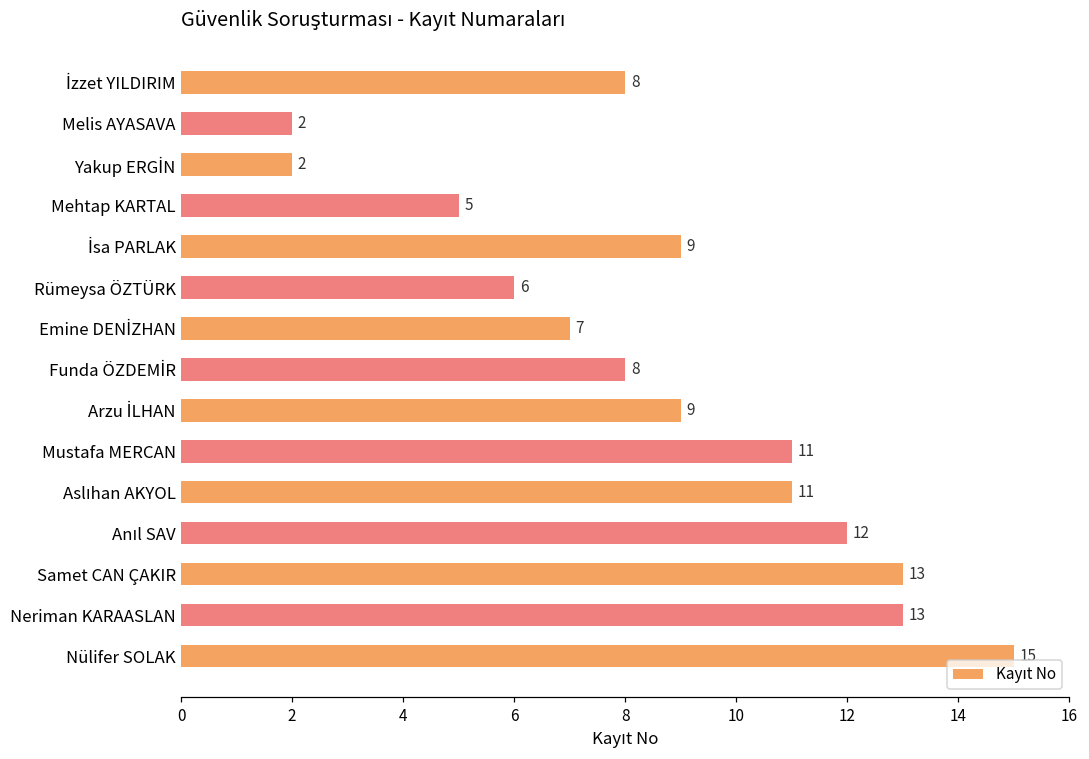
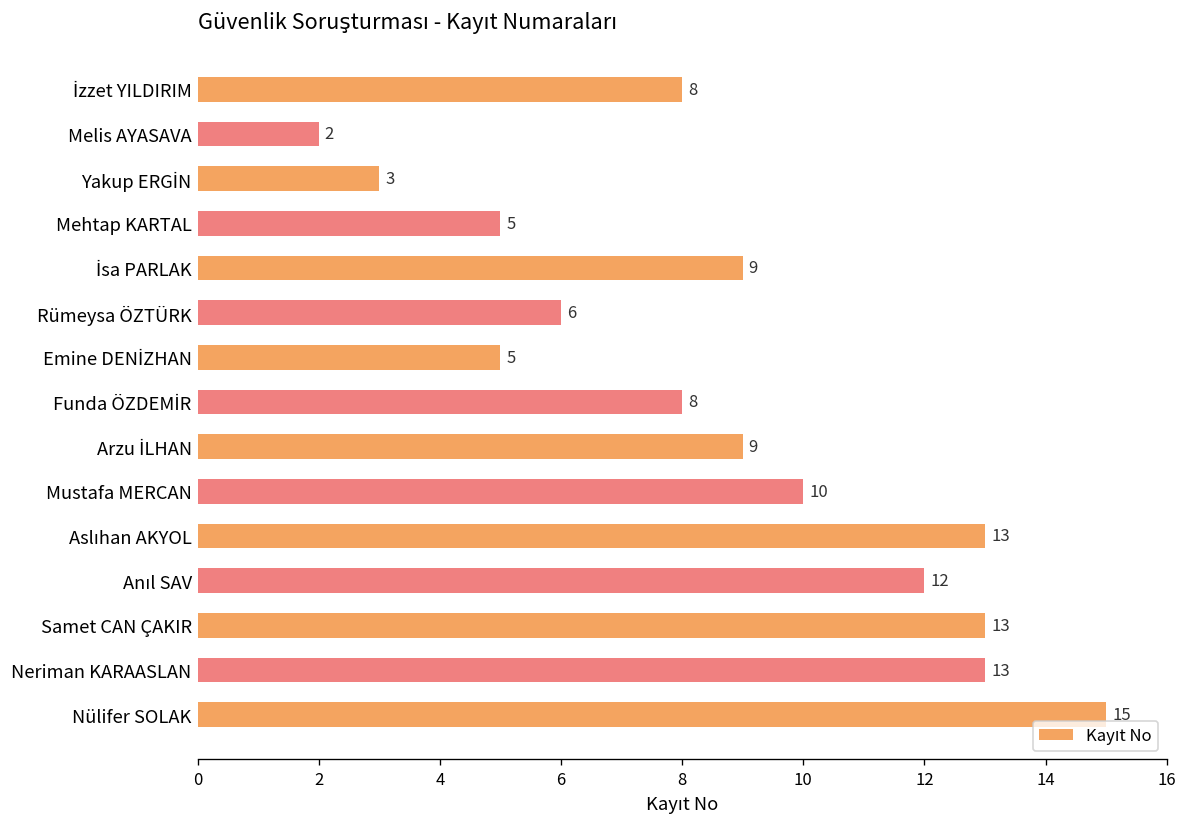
Yakup ERGİN: 2 -> 3
Emine DENİZHAN: 7 -> 5
Mustafa MERCAN: 11 -> 10
Aslıhan AKYOL: 11 -> 13
